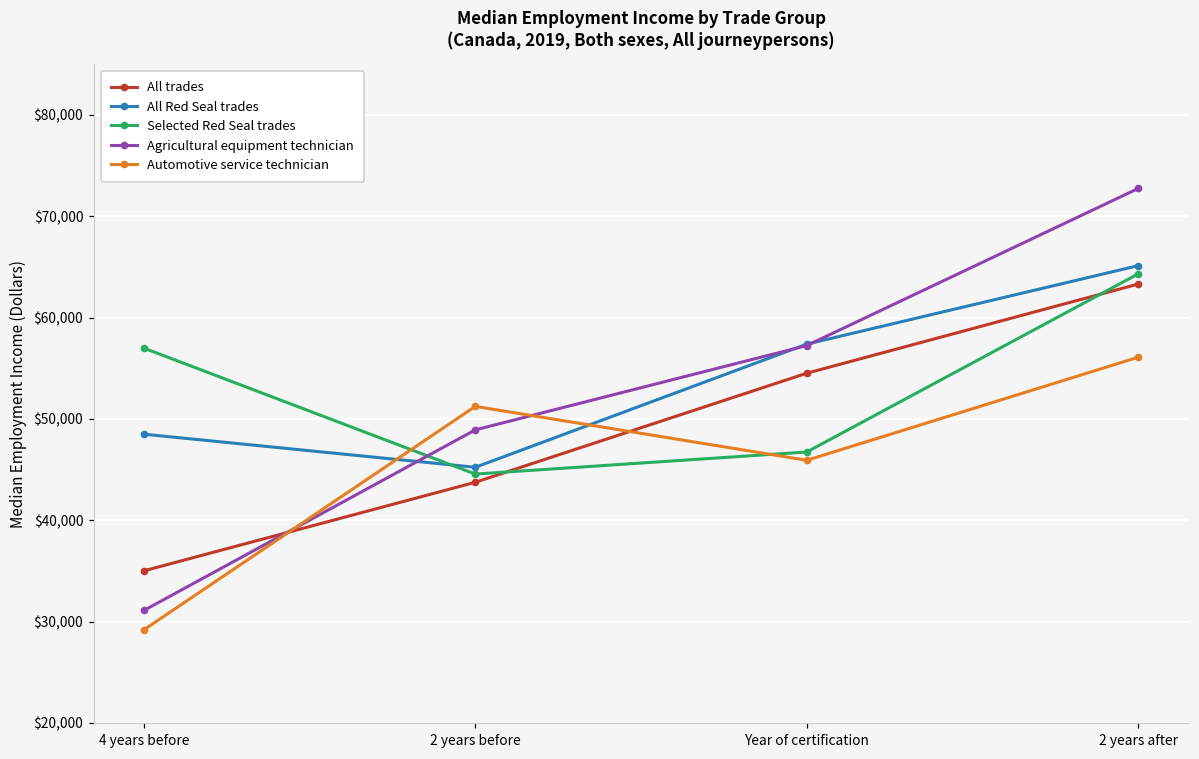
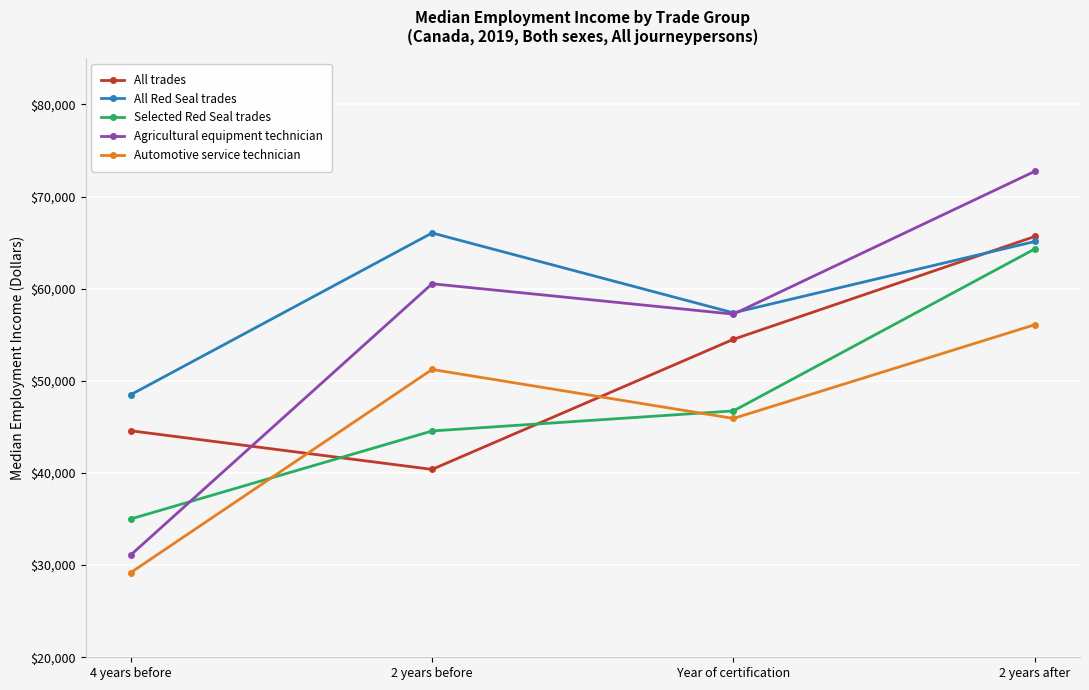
All trades, 4 years before: $35,000 -> $45,000
Selected Red Seal trades, 4 years before: $57,000 -> $35,000
All trades, 2 years before: $44,000 -> $40,000
All Red Seal trades, 2 years before: $45,000 -> $66,000
Agricultural equipment technician, 2 years before: $49,000 -> $61,000
All trades, 2 years after: $63,000 -> $66,000
